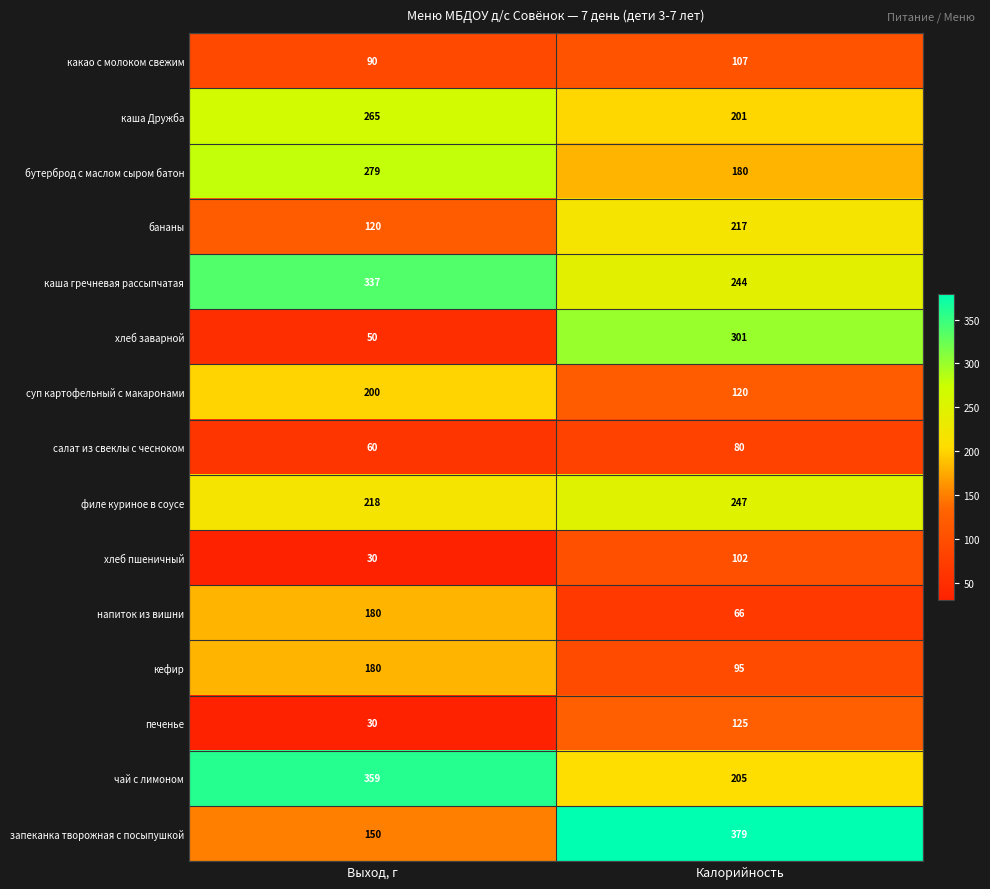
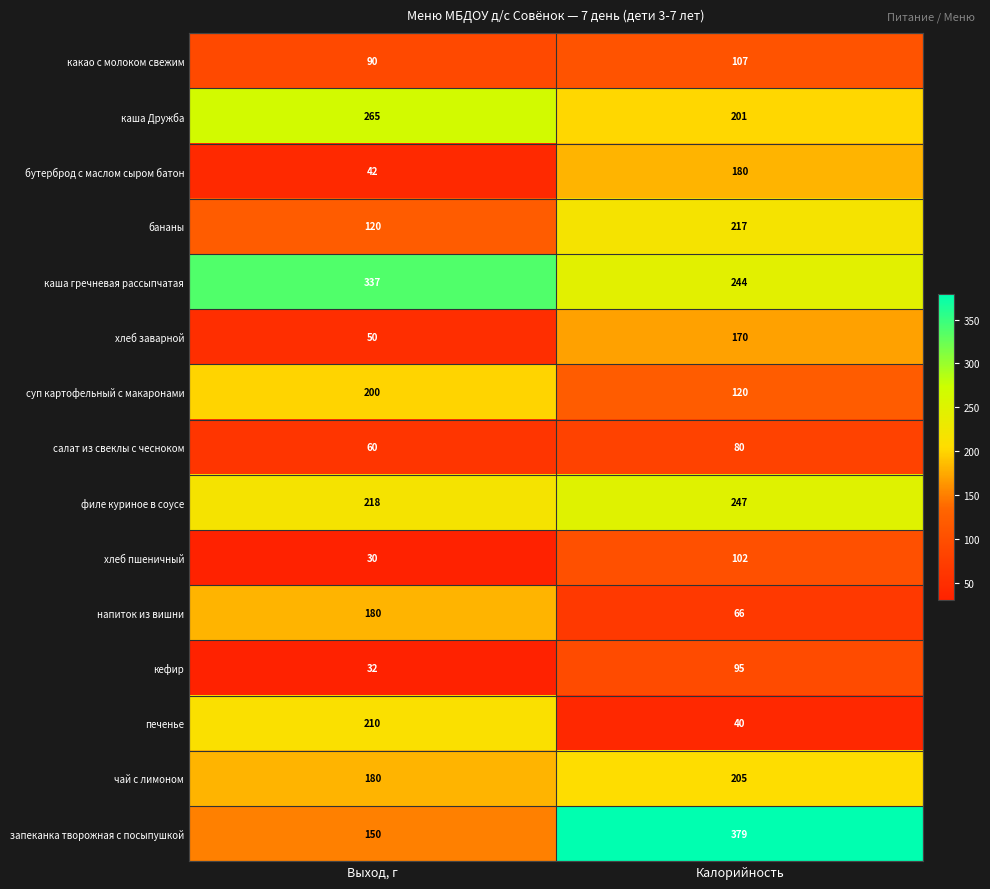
бутерброд с маслом сыром батон, Выход, г: 279 -> 42
хлеб заварной, Калорийность: 301 -> 170
кефир, Выход, г: 180 -> 32
печенье, Выход, г: 30 -> 210
печенье, Калорийность: 125 -> 40
чай с лимоном, Выход, г: 359 -> 180
